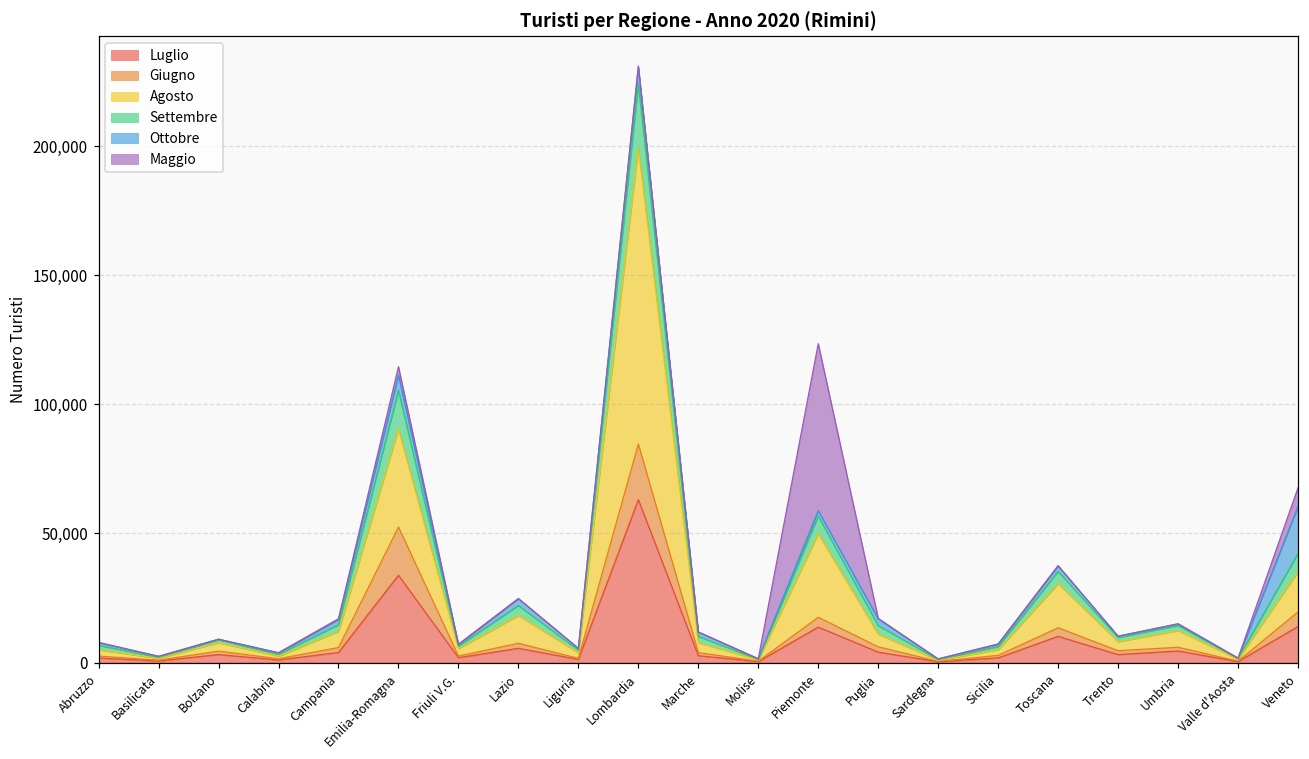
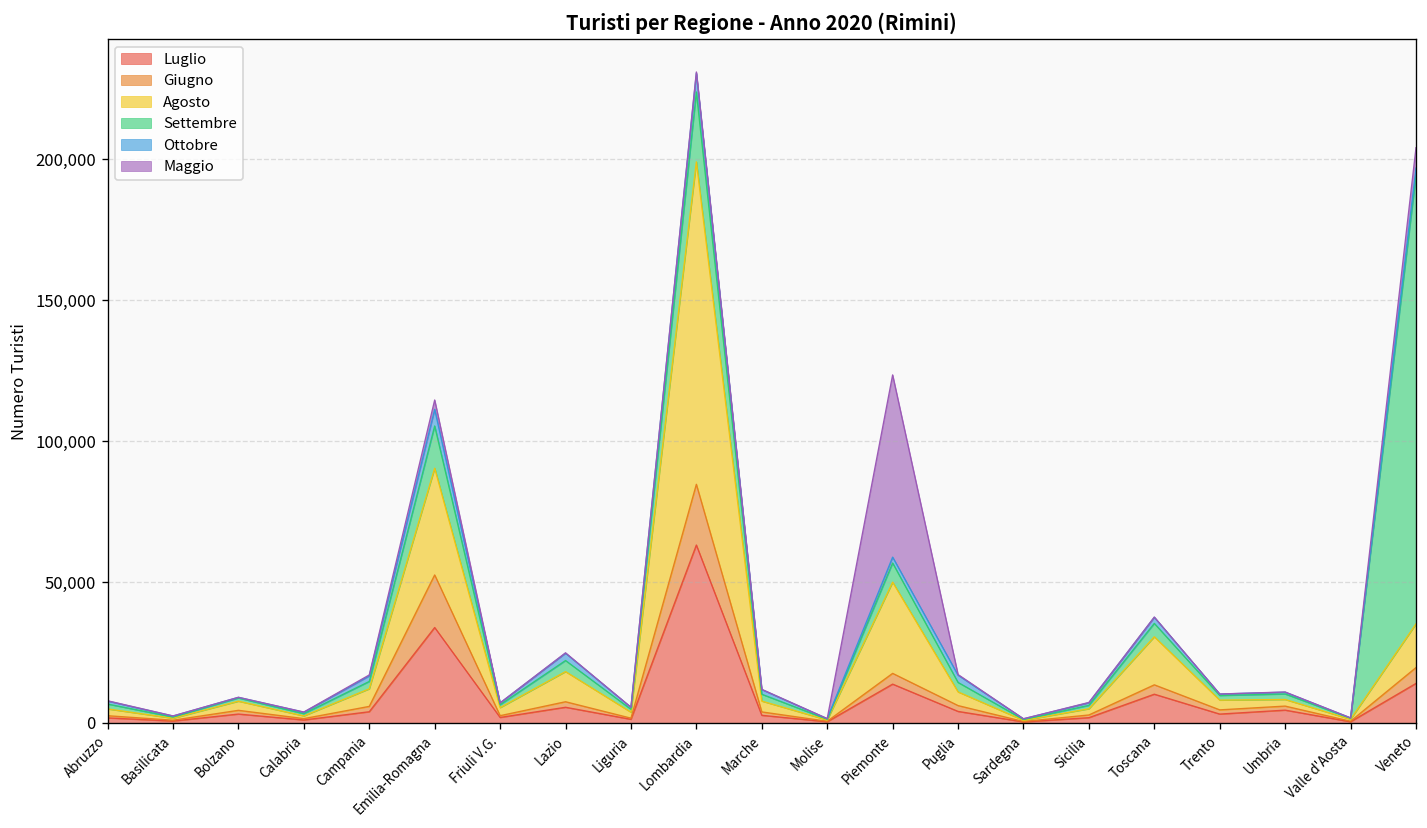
Agosto, Umbria: 6,000 -> 2,000
Settembre, Veneto: 7,000 -> 159,000
Ottobre, Veneto: 18,000 -> 3,000
